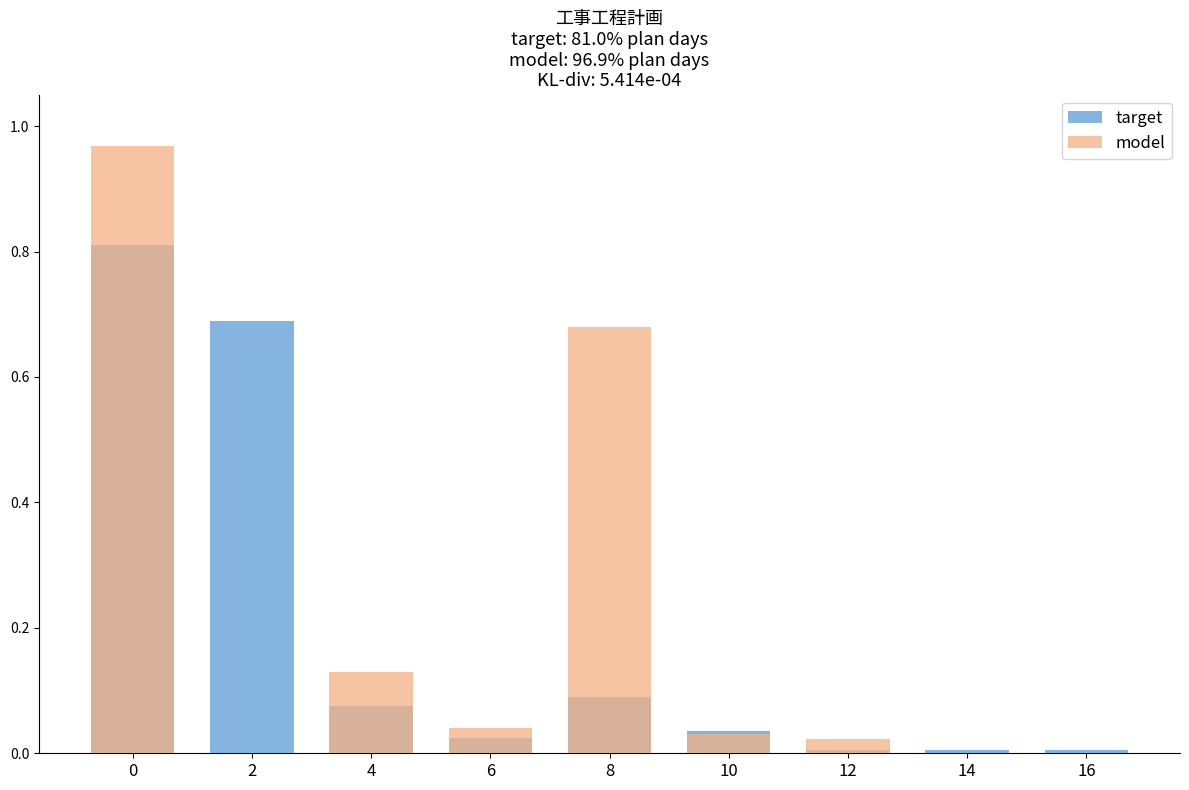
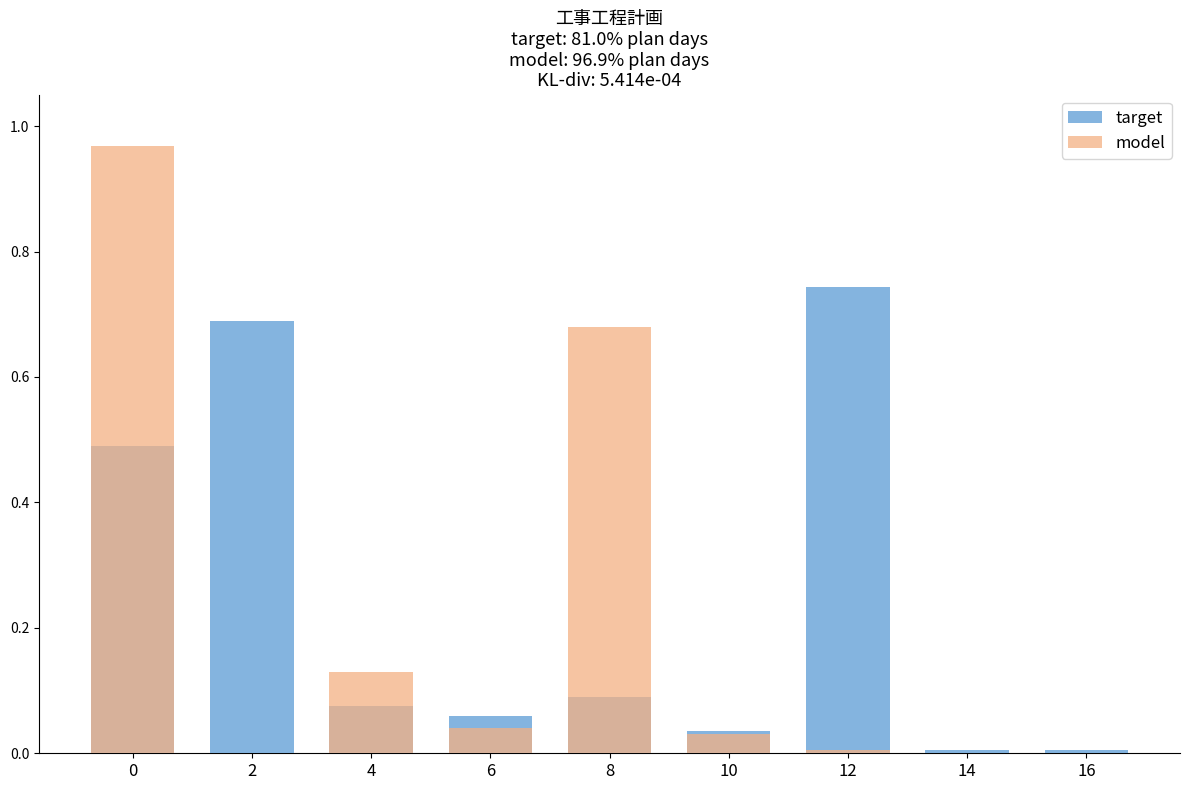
target, 0: 0.81 -> 0.49
target, 6: 0.03 -> 0.06
target, 12: 0.01 -> 0.74
model, 12: 0.02 -> 0.01
